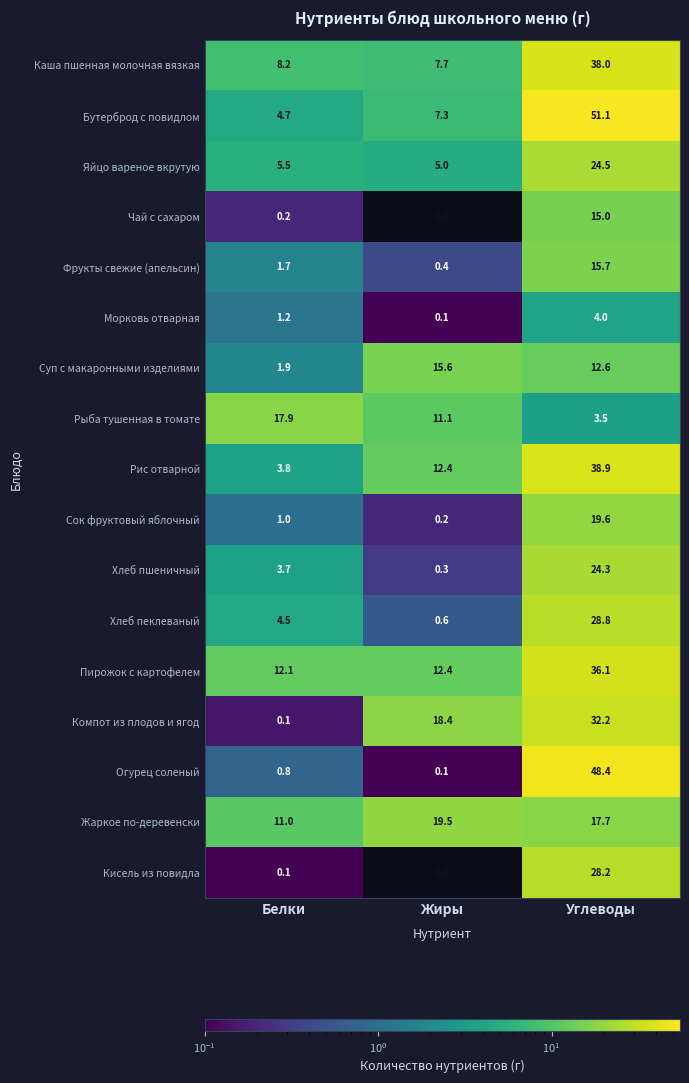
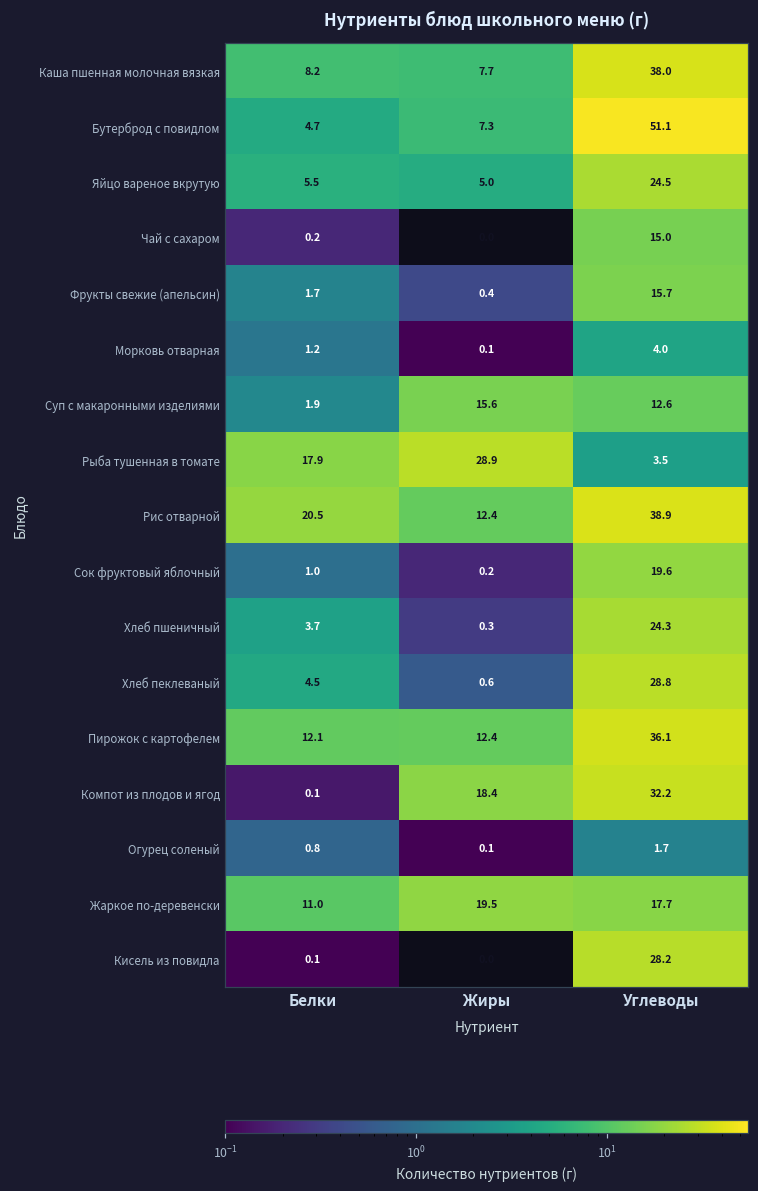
Рыба тушенная в томате, Жиры: 11.1 -> 28.9
Рис отварной, Белки: 3.8 -> 20.5
Огурец соленый, Углеводы: 48.4 -> 1.7
